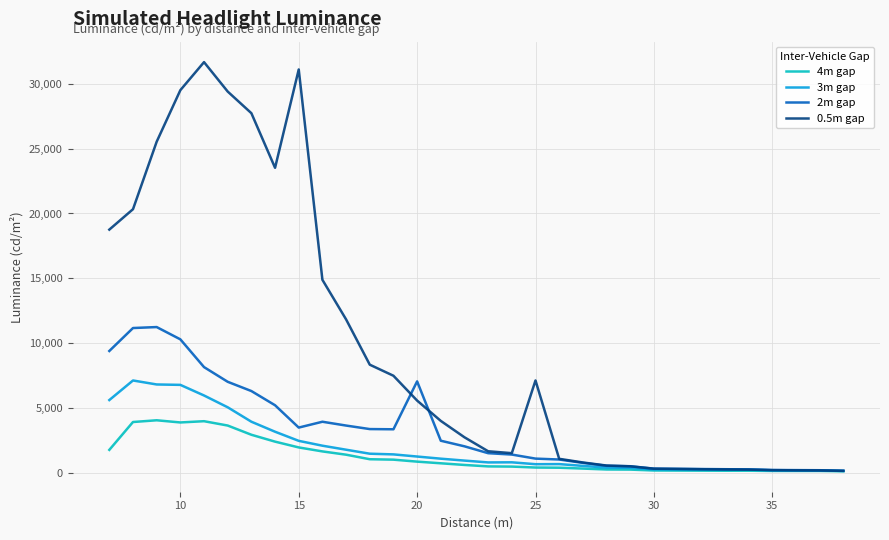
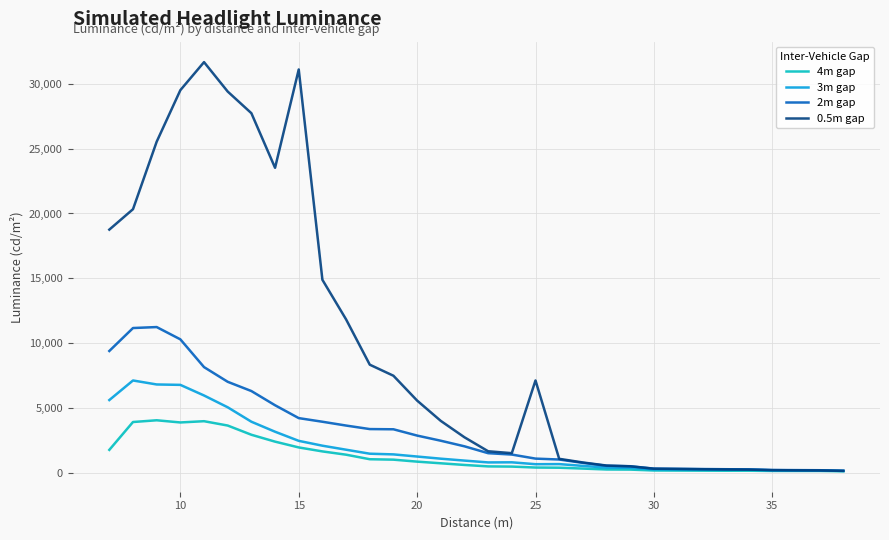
2m gap, 15: 3,500 -> 4,200
2m gap, 20: 7,000 -> 2,900
